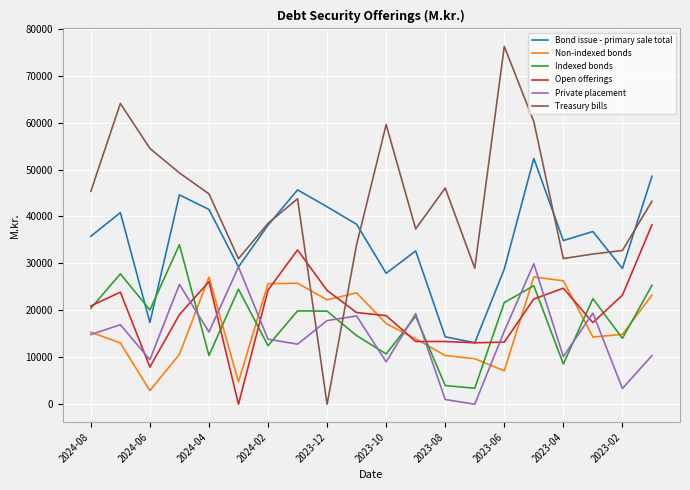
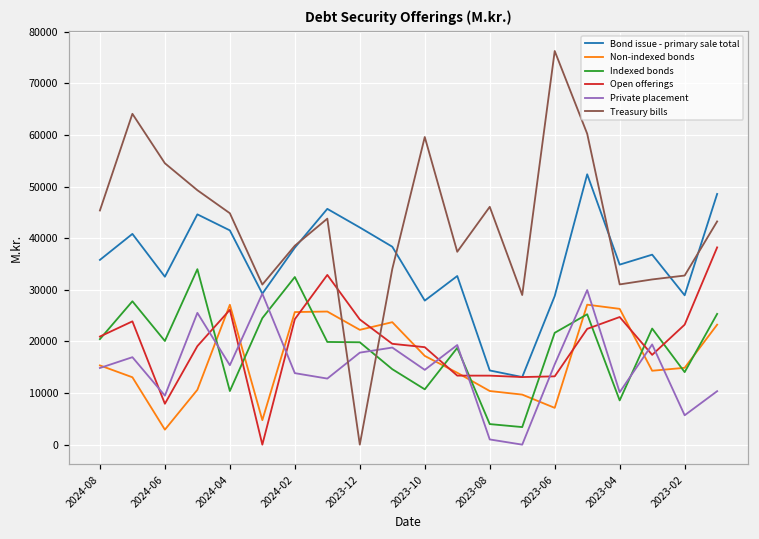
Bond issue - primary sale total, 2024-06: 17000 -> 33000
Indexed bonds, 2024-02: 12000 -> 32000
Private placement, 2023-10: 9000 -> 14000
Private placement, 2023-02: 3000 -> 6000
